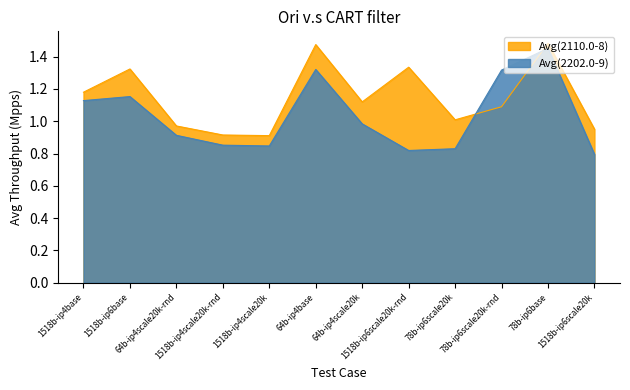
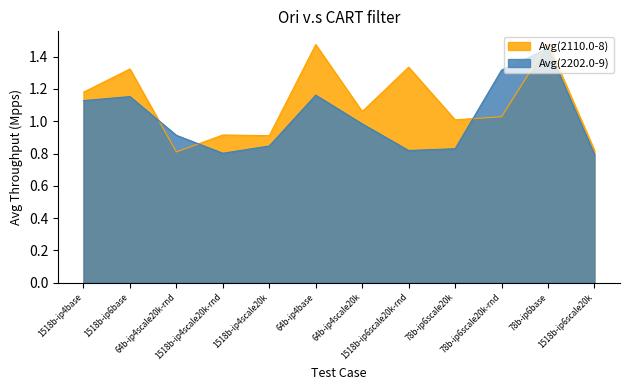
Avg(2110.0-8), 64b-ip4scale20k-rnd: 0.97 -> 0.81
Avg(2202.0-9), 1518b-ip4scale20k-rnd: 0.85 -> 0.80
Avg(2202.0-9), 64b-ip4base: 1.32 -> 1.16
Avg(2110.0-8), 64b-ip4scale20k: 1.12 -> 1.06
Avg(2110.0-8), 78b-ip6scale20k-rnd: 1.09 -> 1.03
Avg(2110.0-8), 1518b-ip6scale20k: 0.95 -> 0.82
